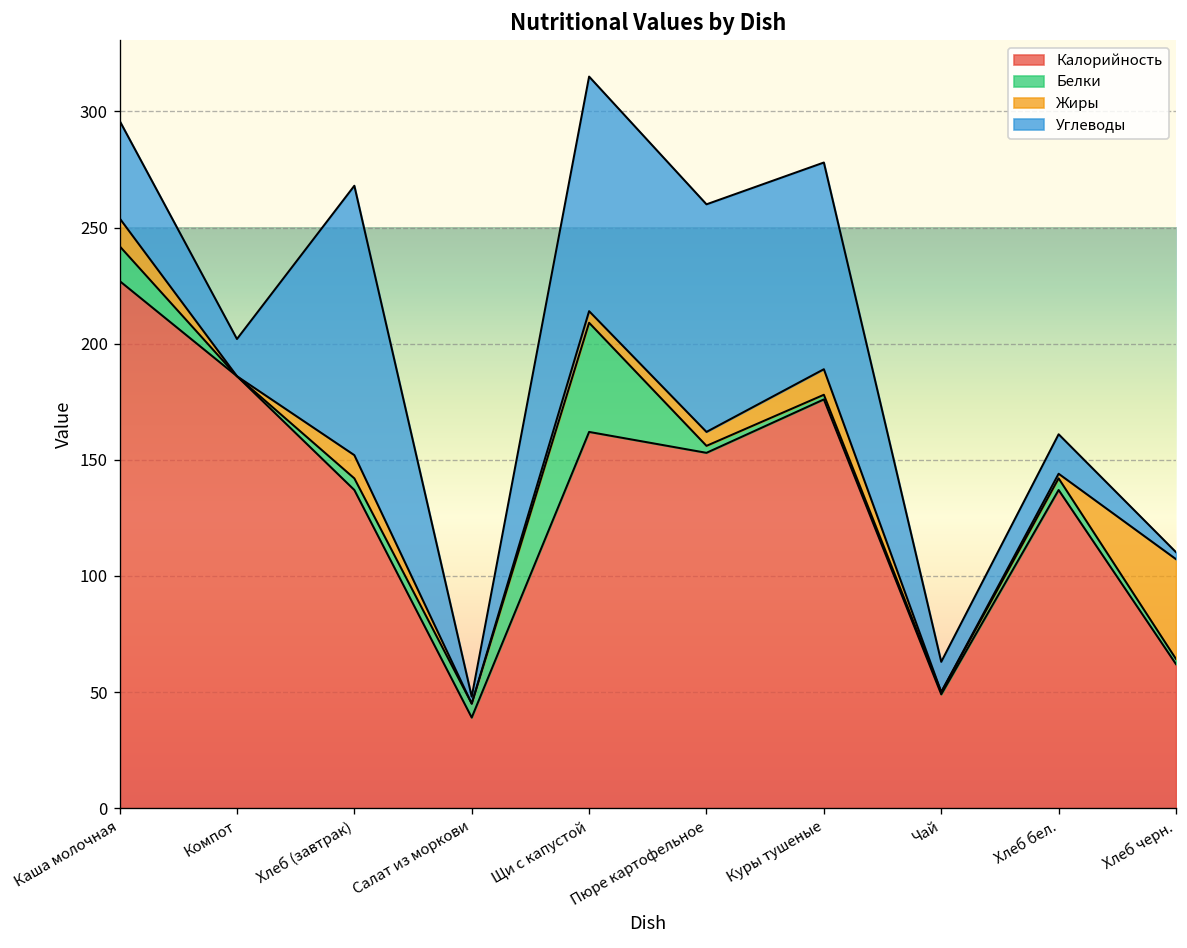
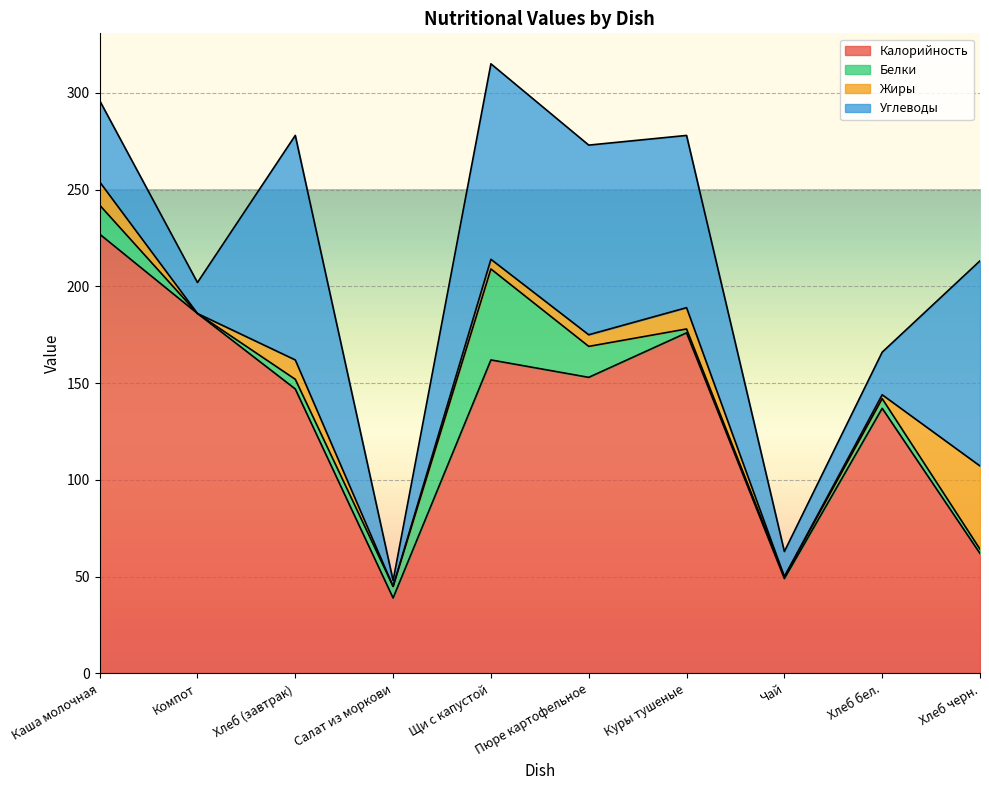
Калорийность, Хлеб (завтрак): 137 -> 147
Белки, Пюре картофельное: 3 -> 16
Углеводы, Хлеб бел.: 17 -> 22
Углеводы, Хлеб черн.: 3 -> 106
